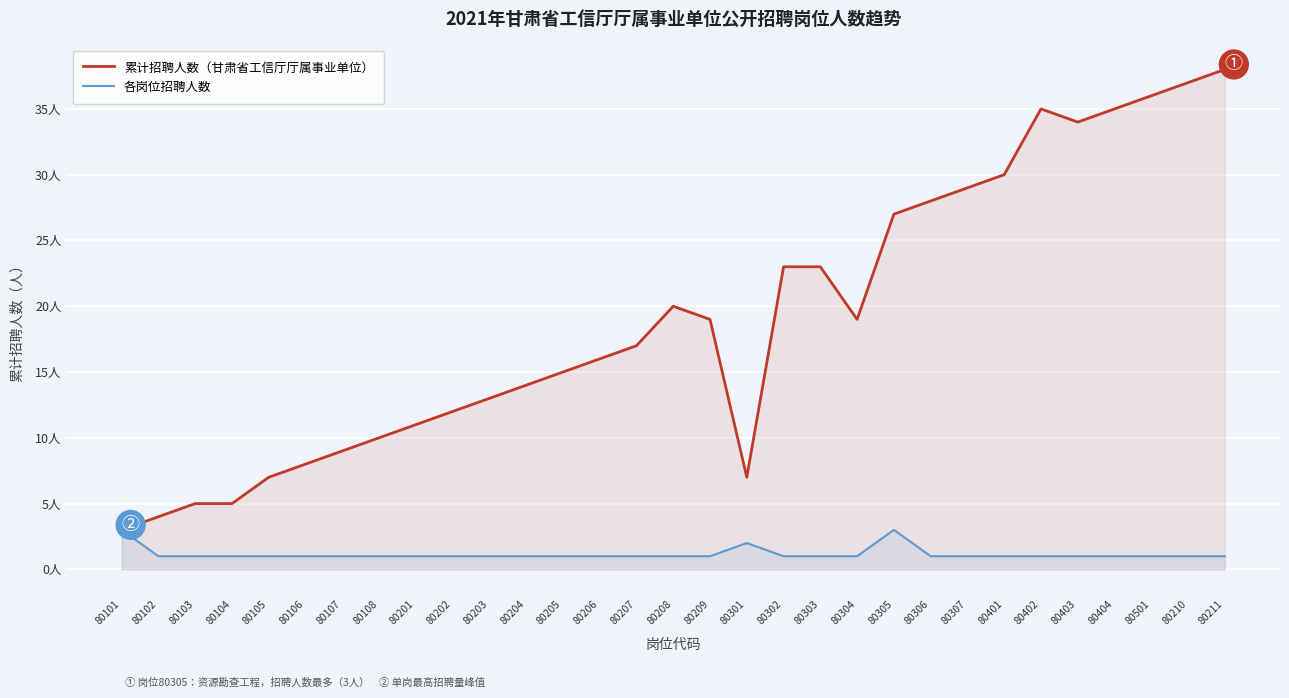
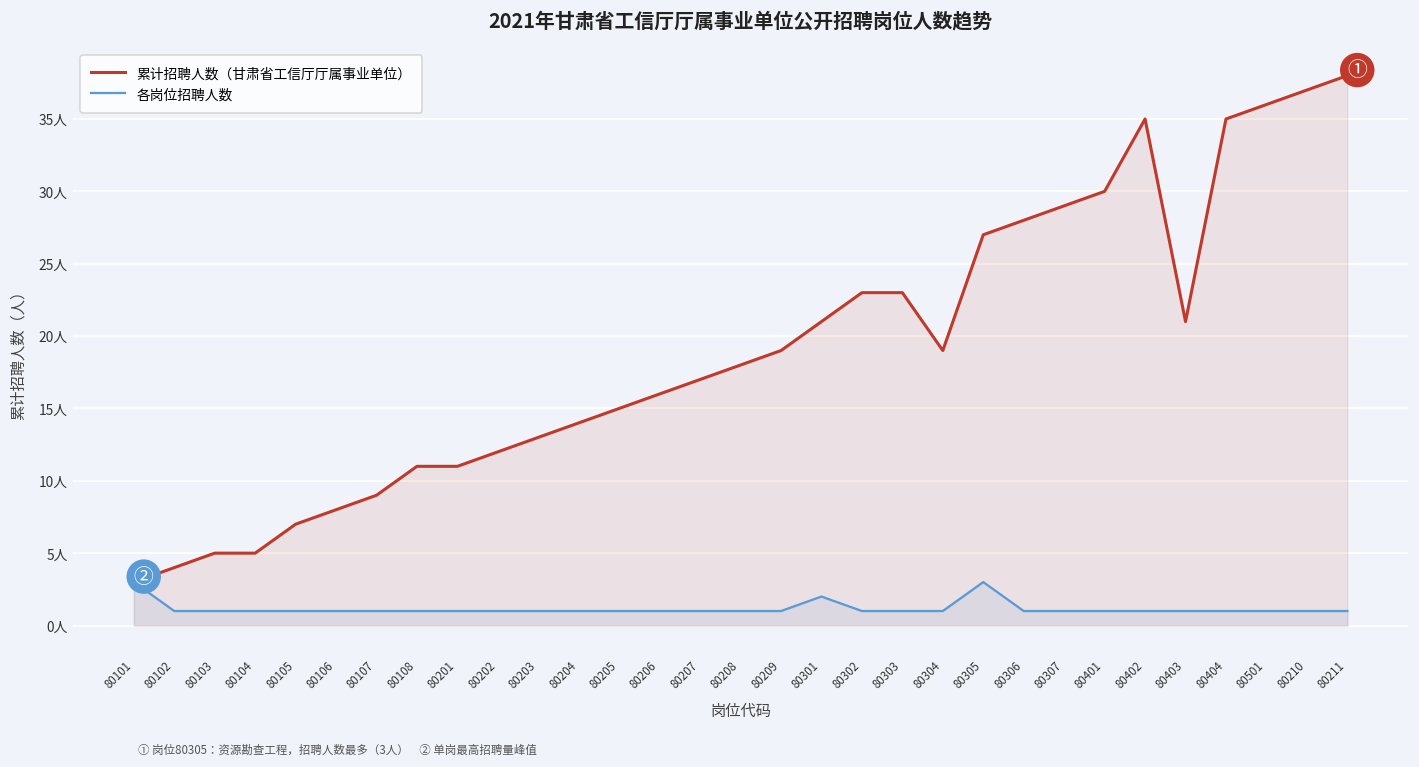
累计招聘人数（甘肃省工信厅厅属事业单位）, 80108: 10人 -> 11人
累计招聘人数（甘肃省工信厅厅属事业单位）, 80208: 20人 -> 18人
累计招聘人数（甘肃省工信厅厅属事业单位）, 80301: 7人 -> 21人
累计招聘人数（甘肃省工信厅厅属事业单位）, 80403: 34人 -> 21人
